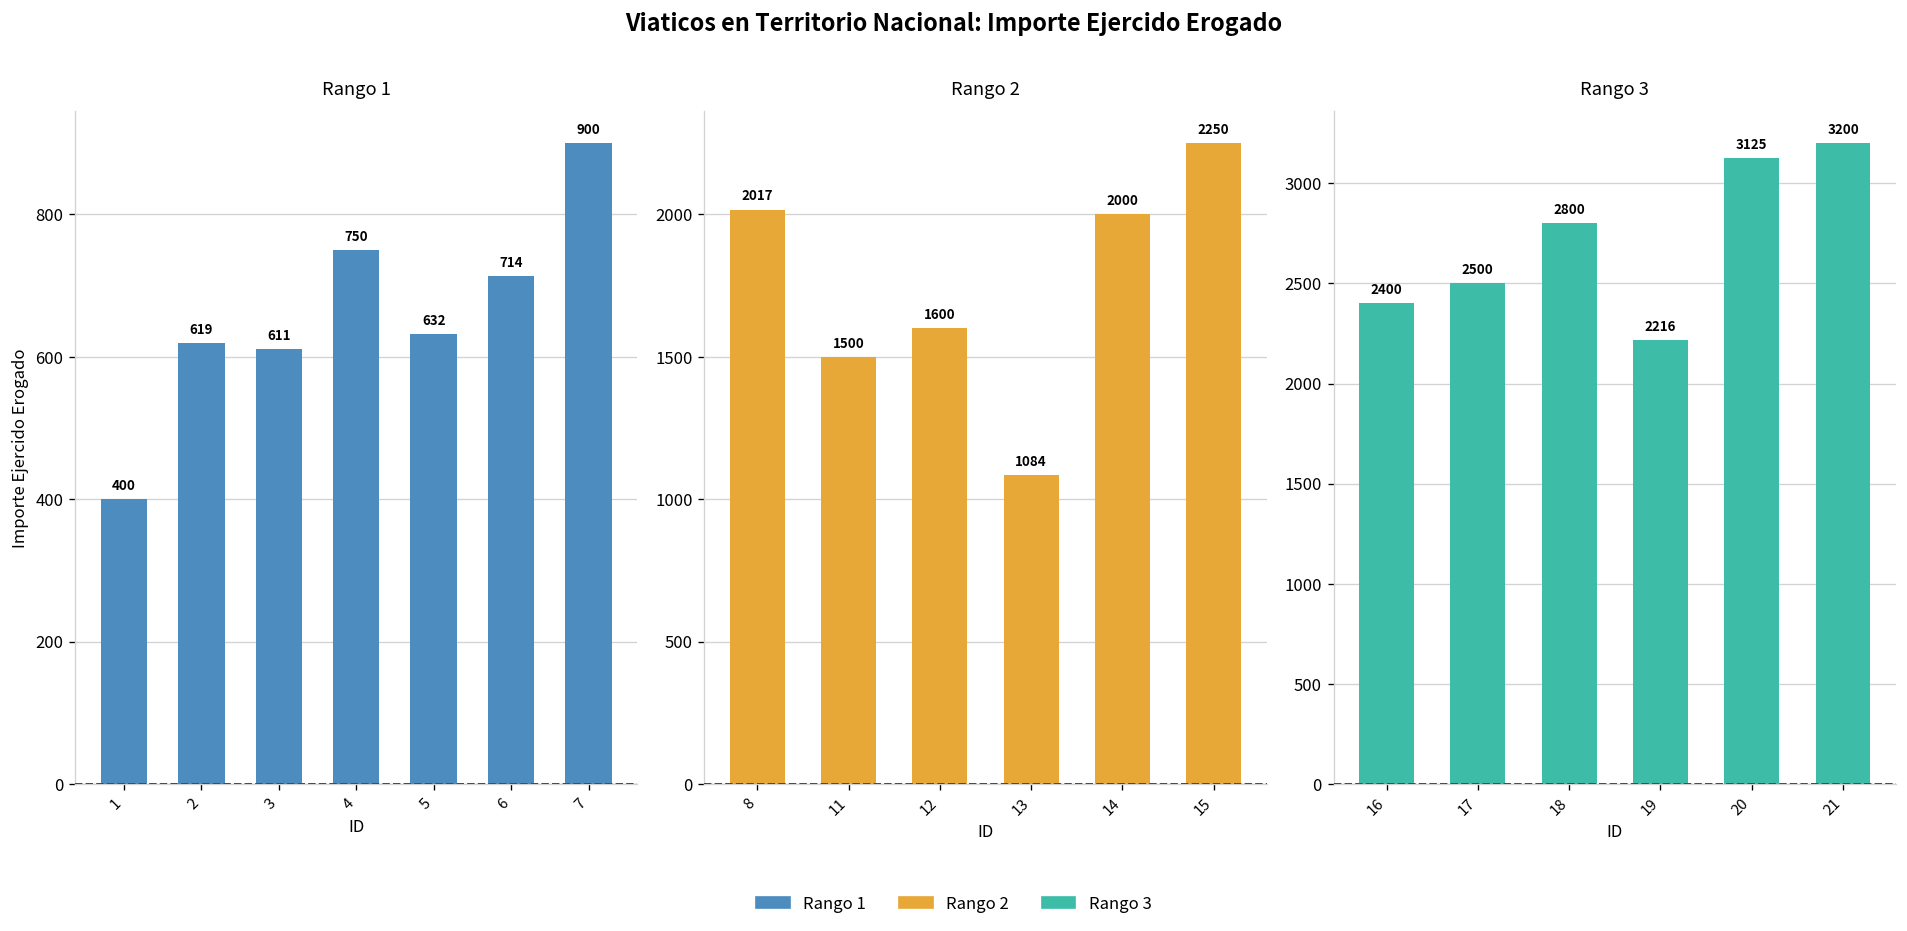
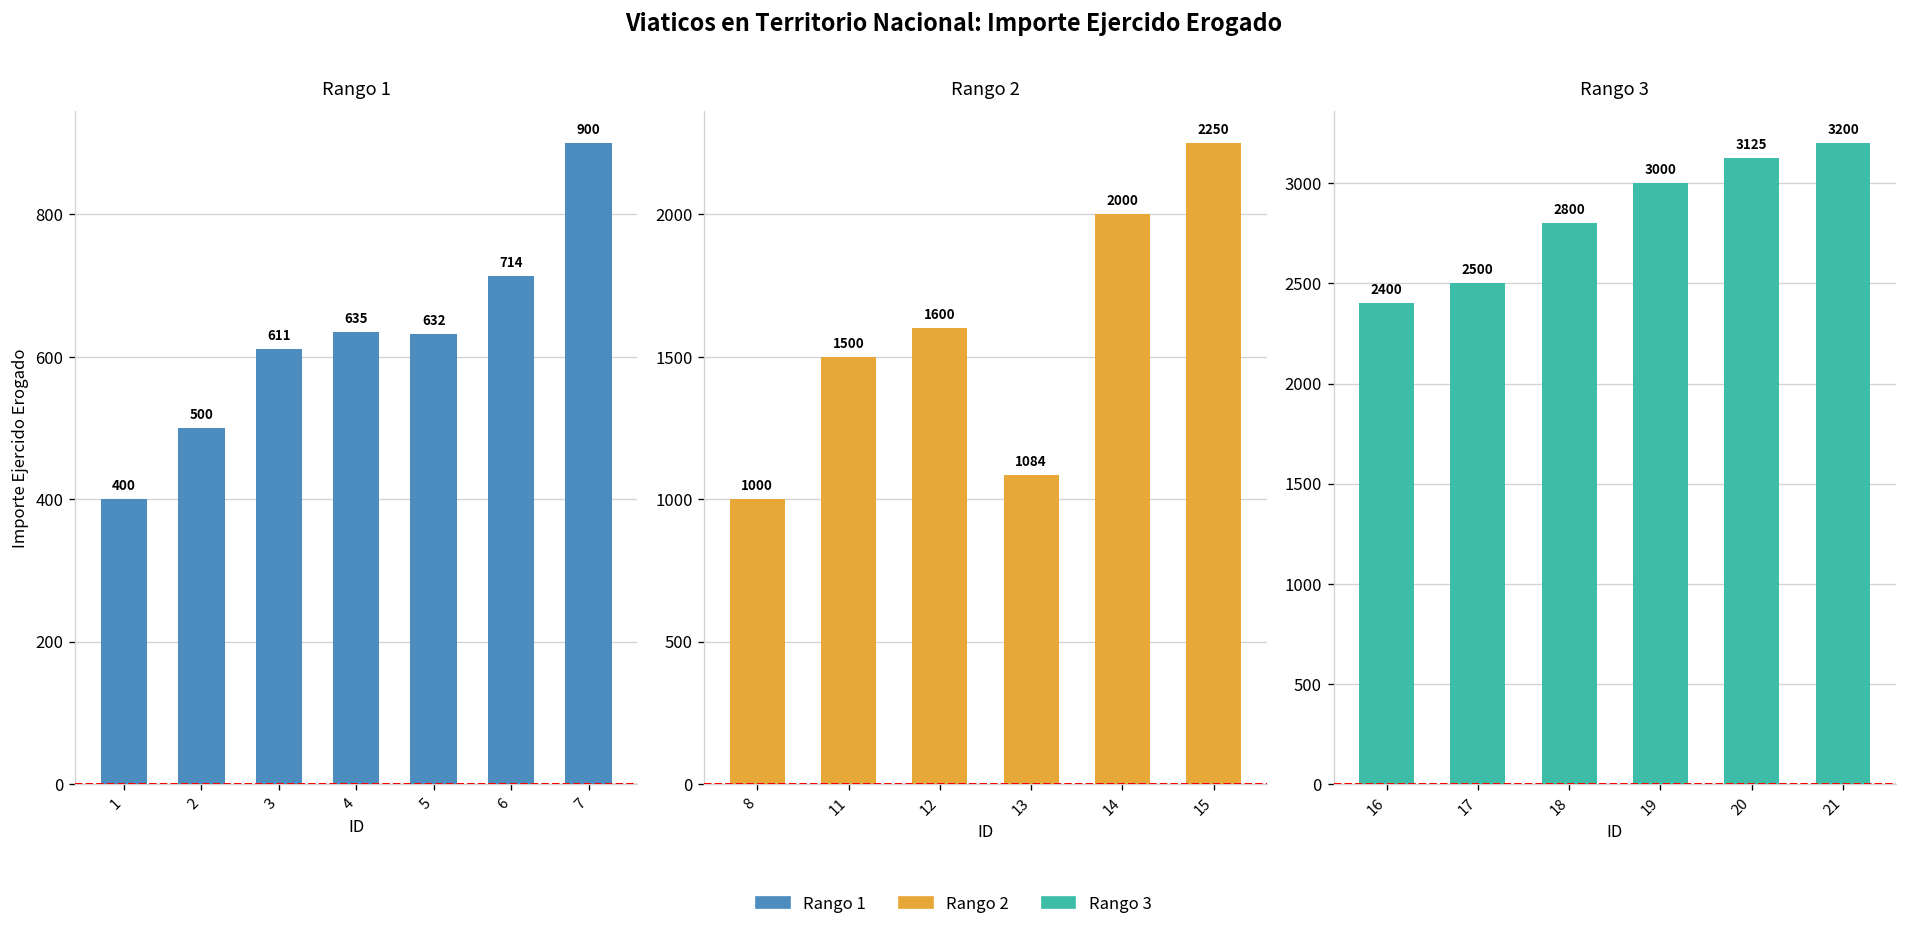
Rango 1, 2: 619 -> 500
Rango 1, 4: 750 -> 635
Rango 2, 8: 2017 -> 1000
Rango 3, 19: 2216 -> 3000
